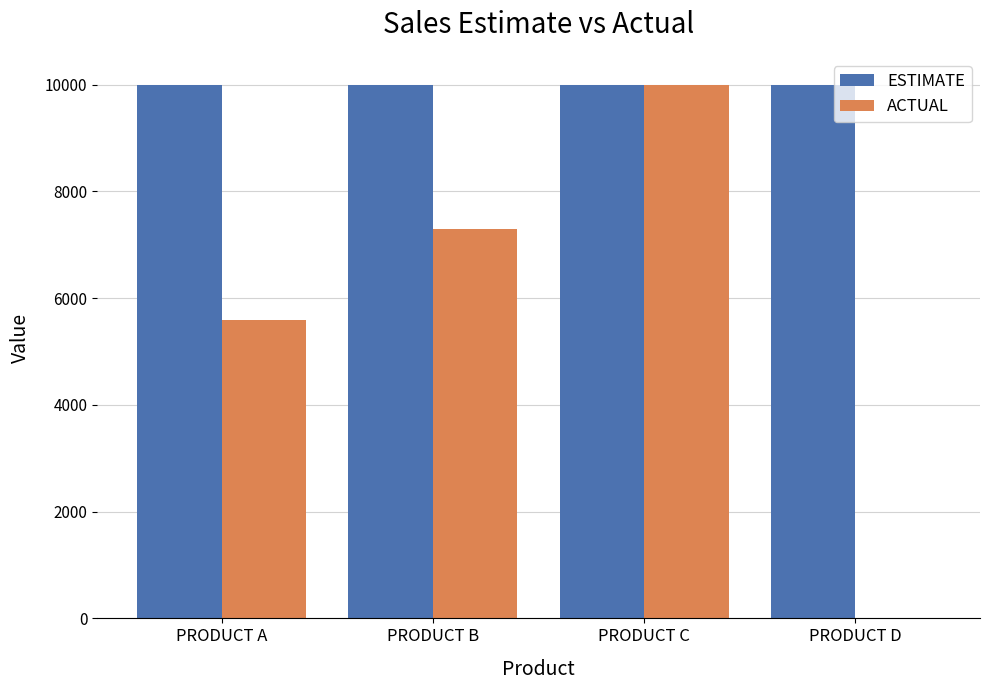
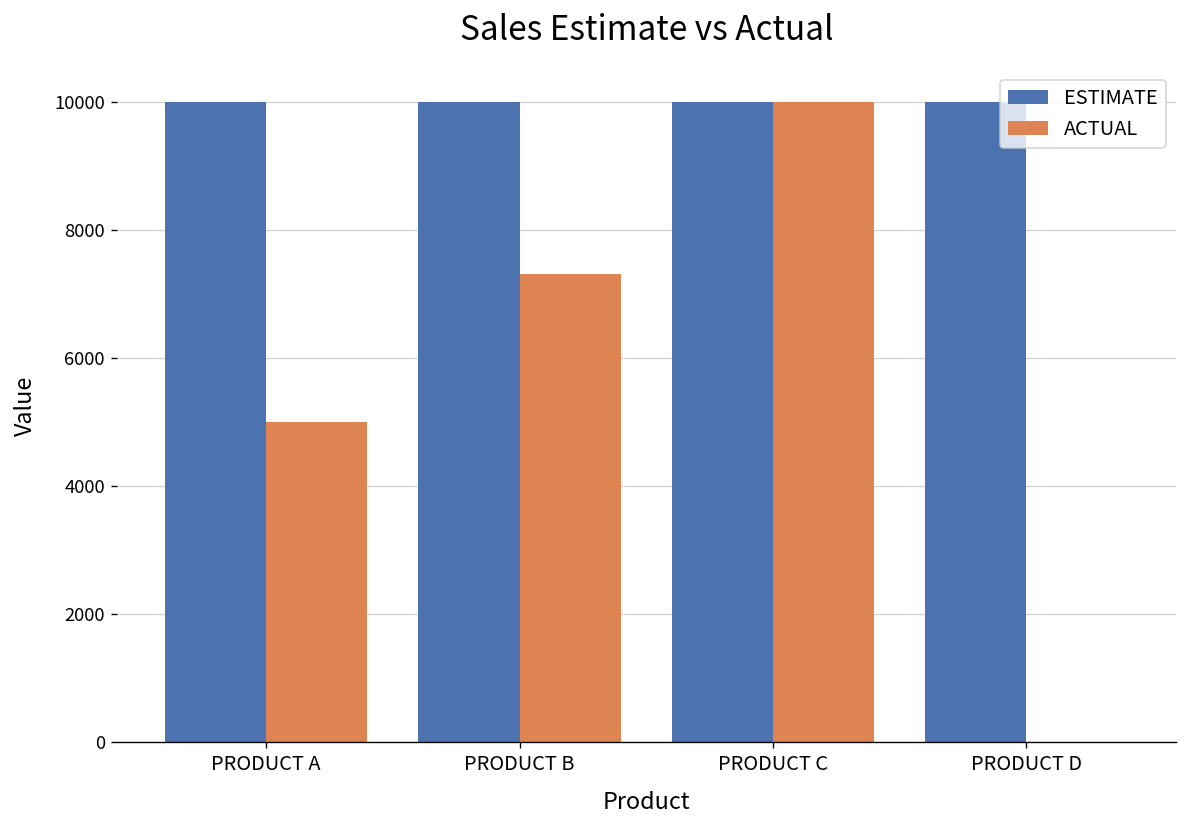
ACTUAL, PRODUCT A: 5600 -> 5000
